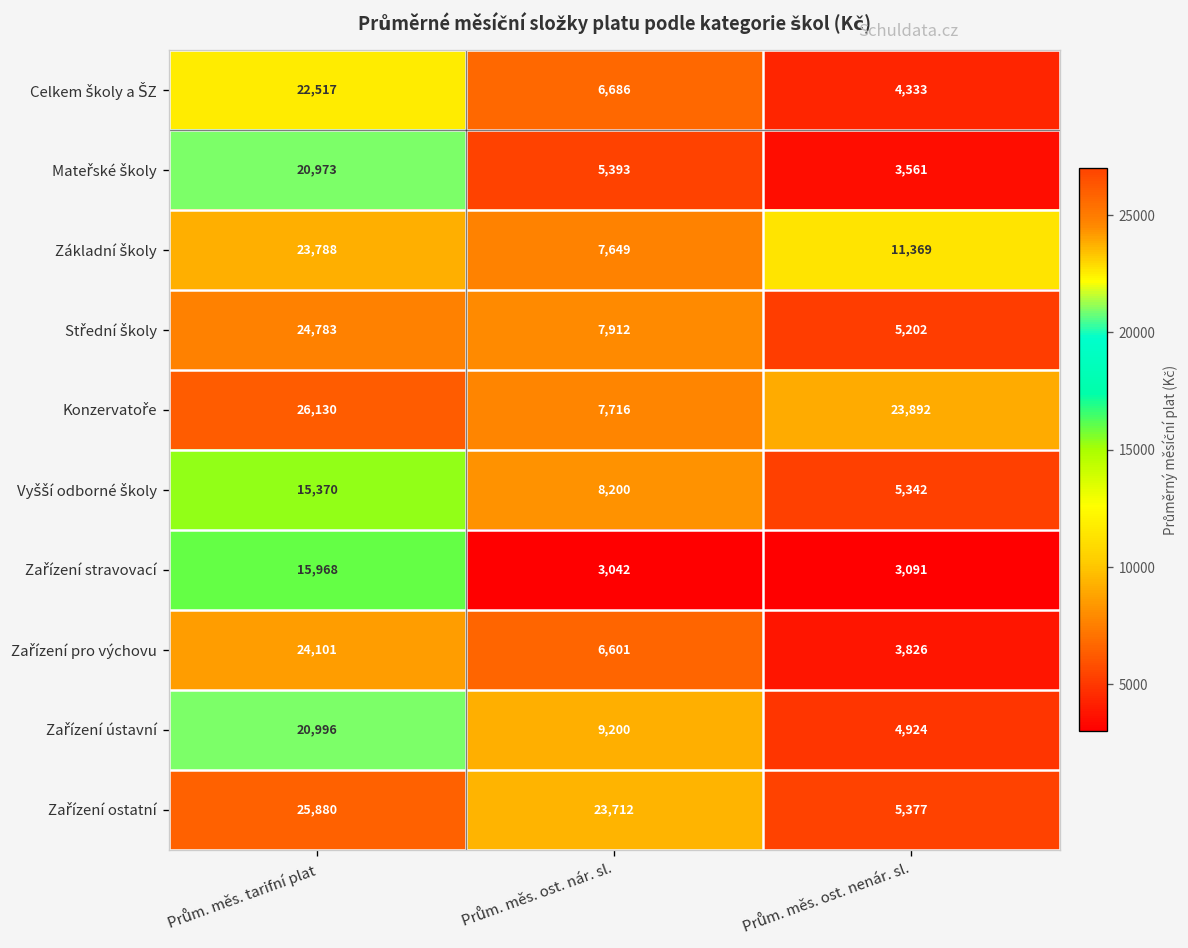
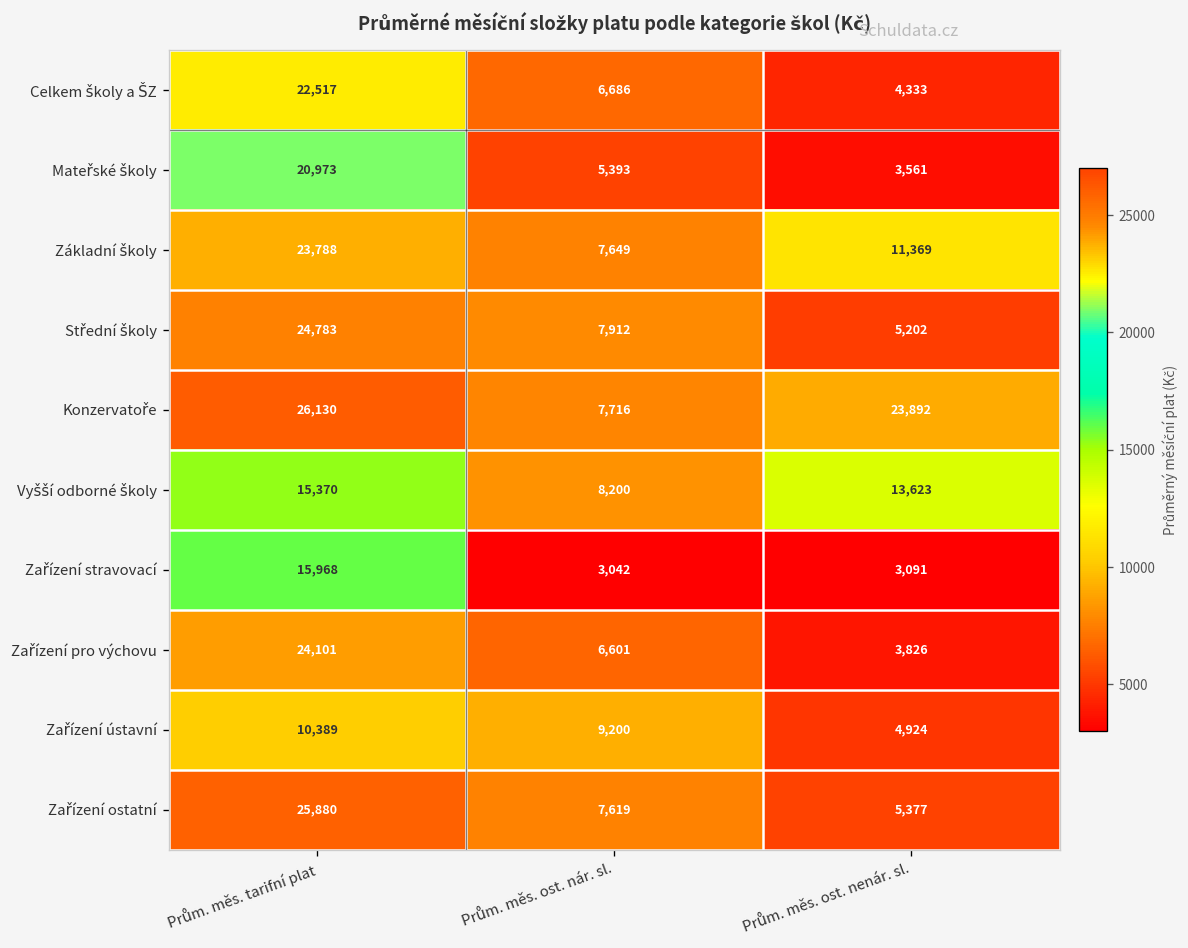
Vyšší odborné školy, Prům. měs. ost. nenár. sl.: 5,342 -> 13,623
Zařízení ústavní, Prům. měs. tarifní plat: 20,996 -> 10,389
Zařízení ostatní, Prům. měs. ost. nár. sl.: 23,712 -> 7,619
